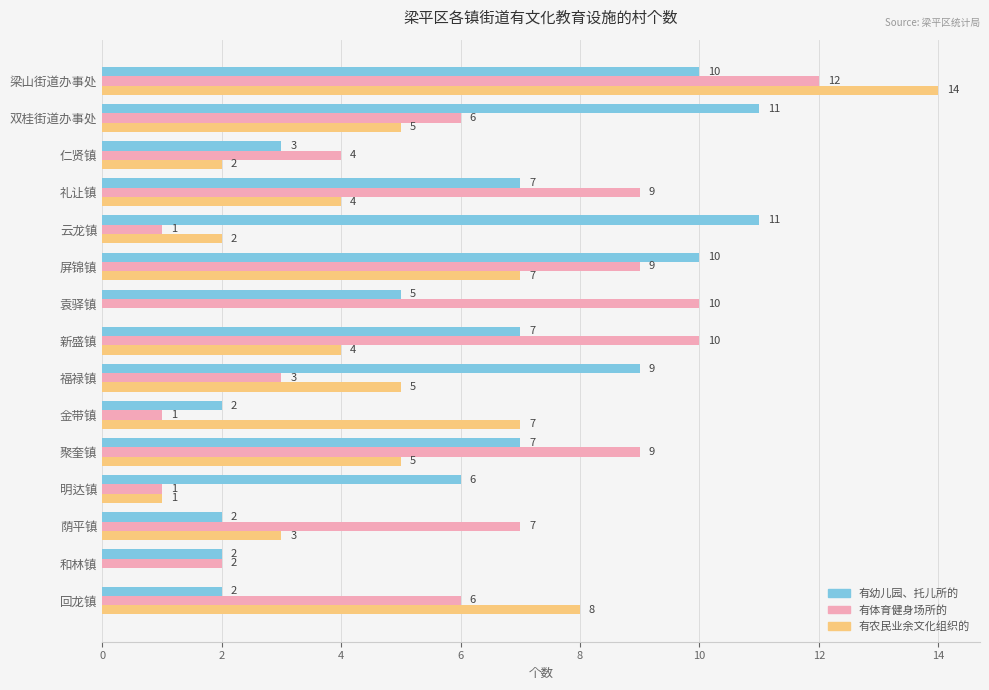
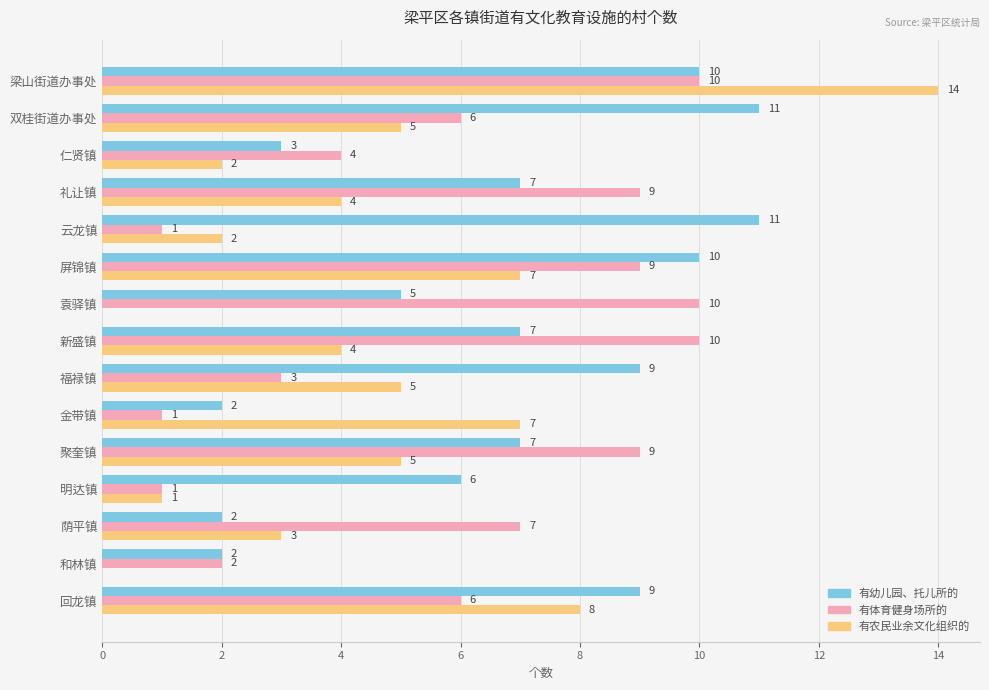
有体育健身场所的, 梁山街道办事处: 12 -> 10
有幼儿园、托儿所的, 回龙镇: 2 -> 9
